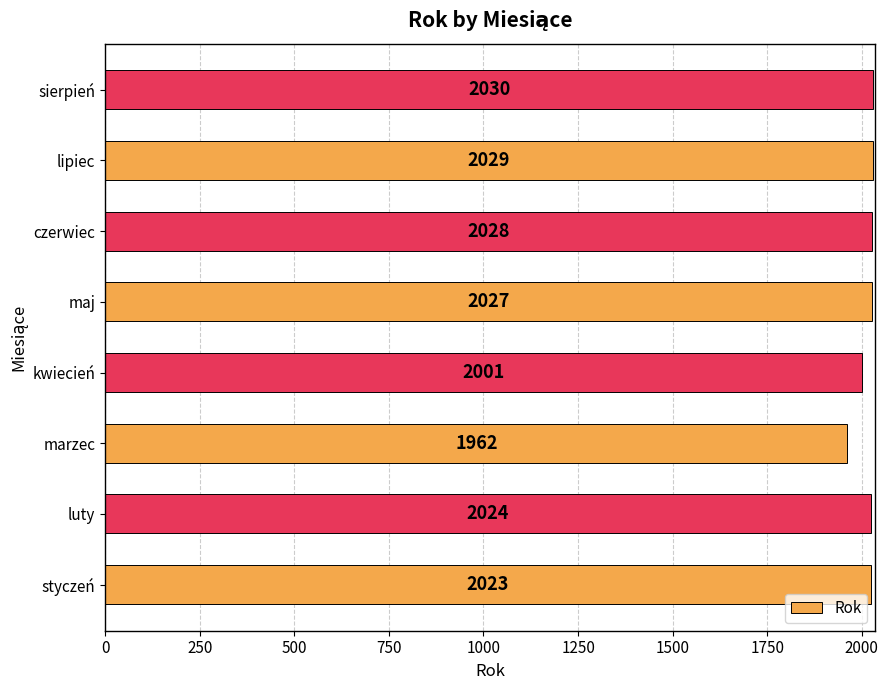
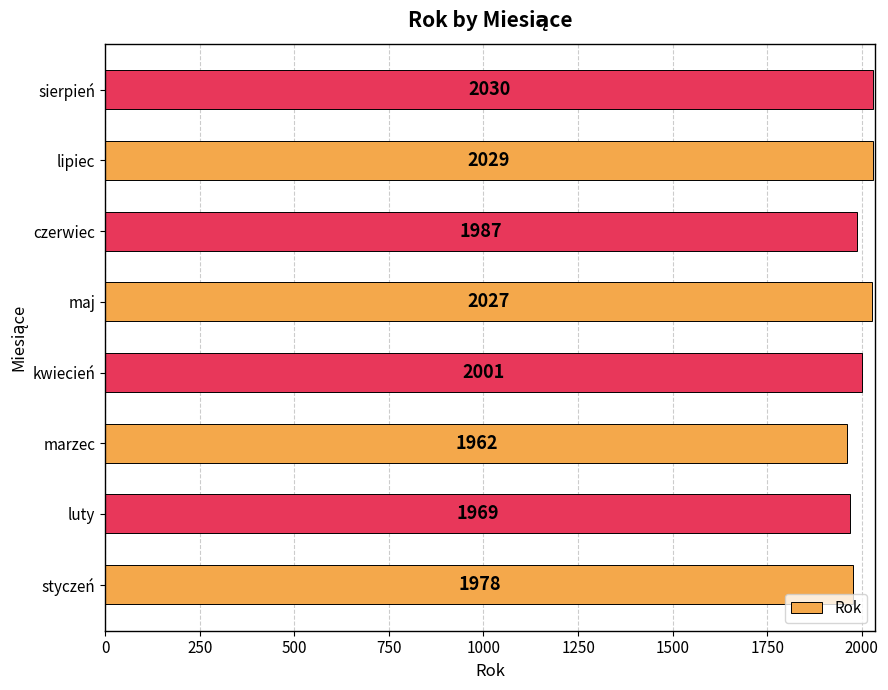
czerwiec: 2028 -> 1987
luty: 2024 -> 1969
styczeń: 2023 -> 1978
